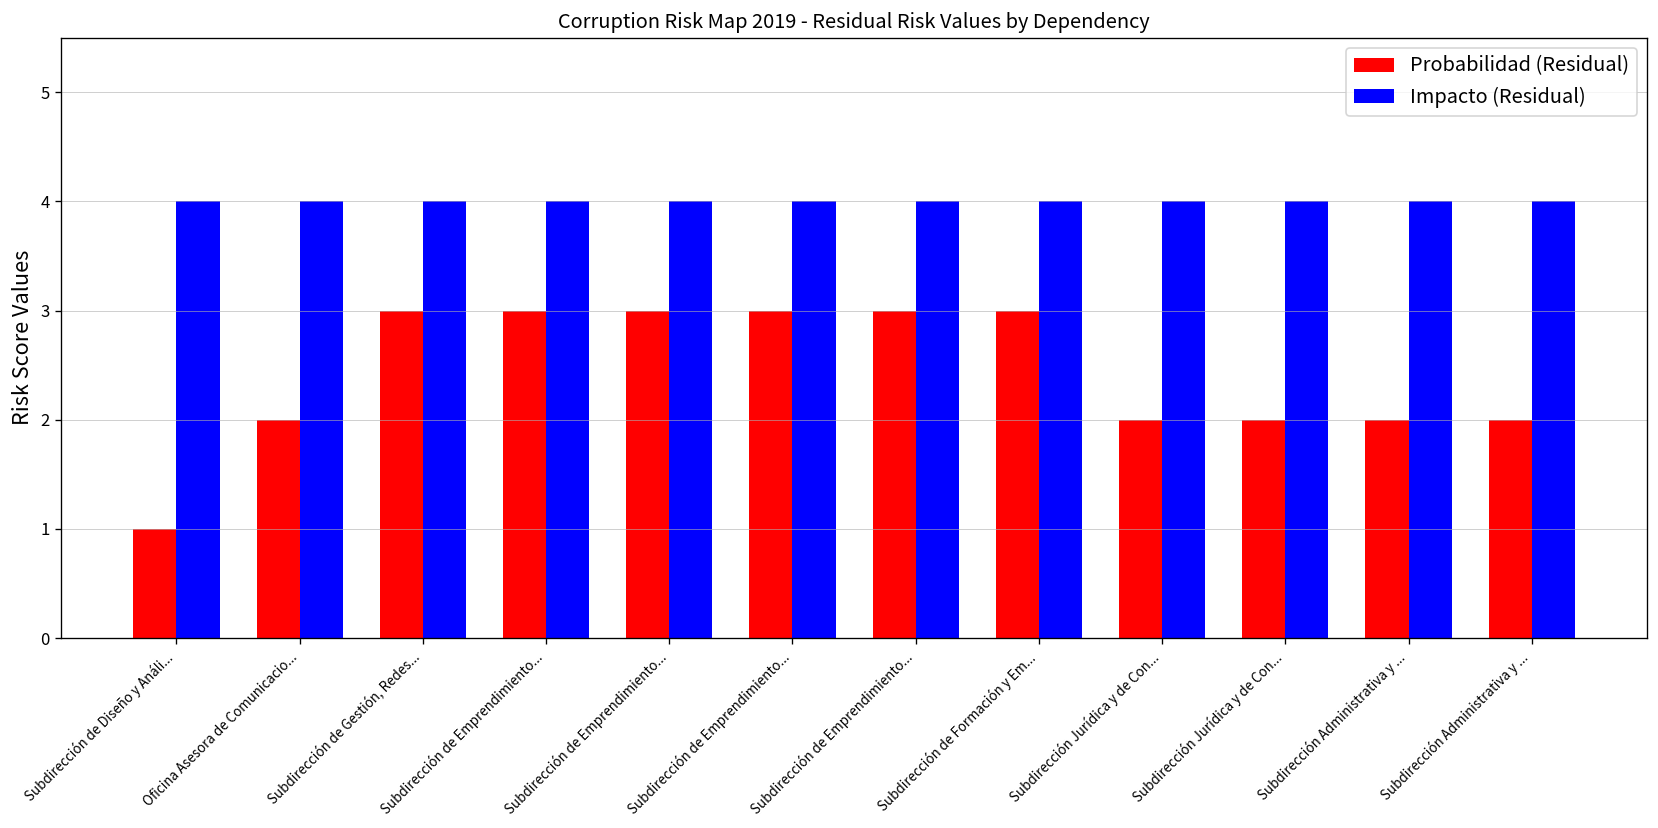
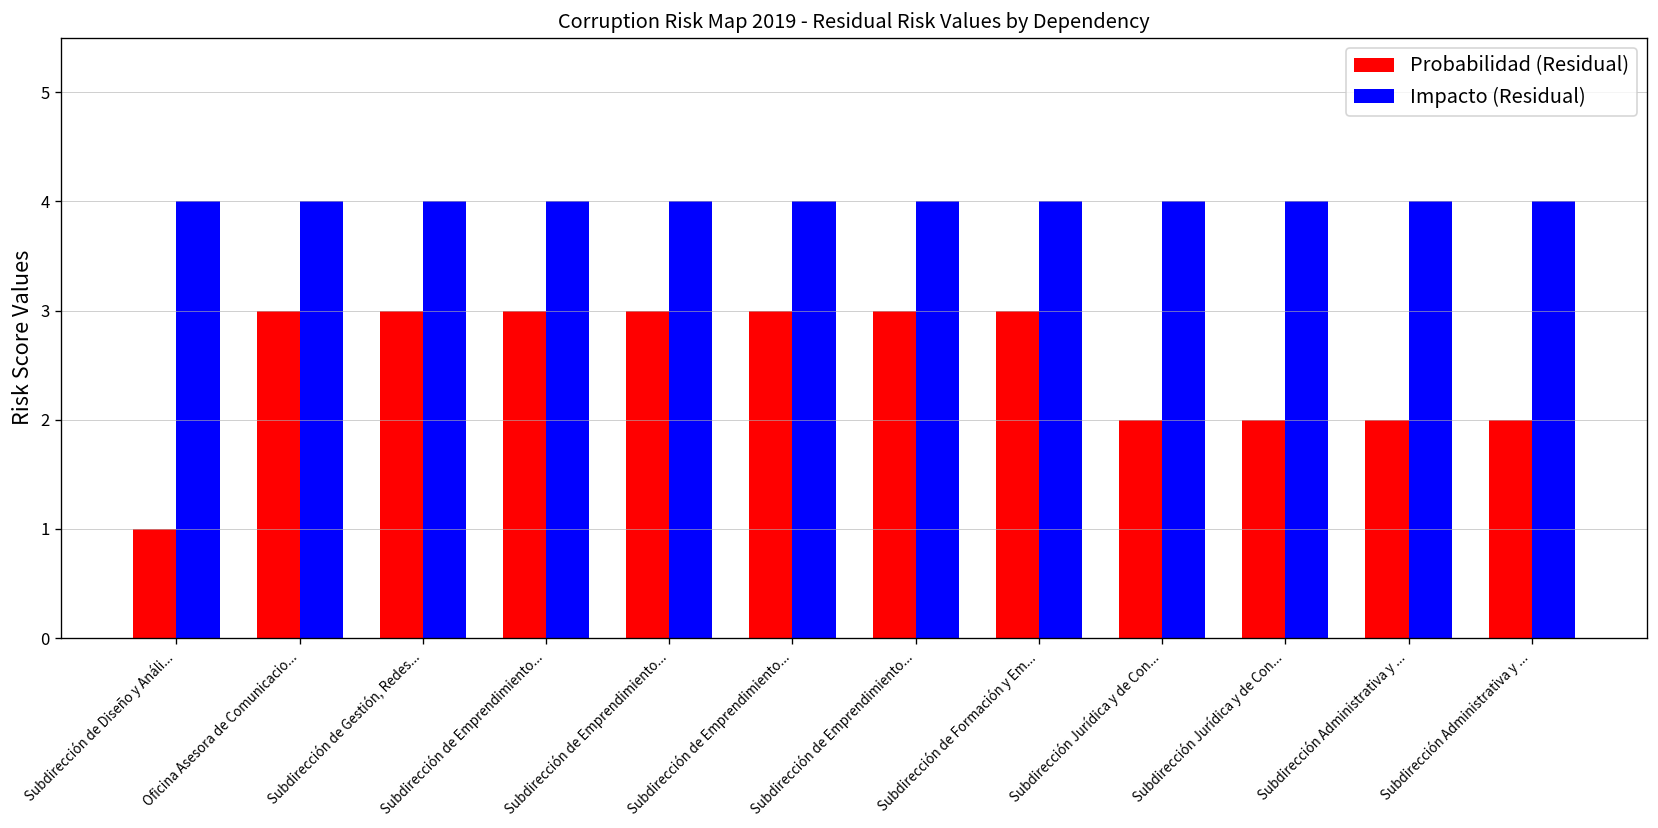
Probabilidad (Residual), Oficina Asesora de Comunicacio...: 2 -> 3
